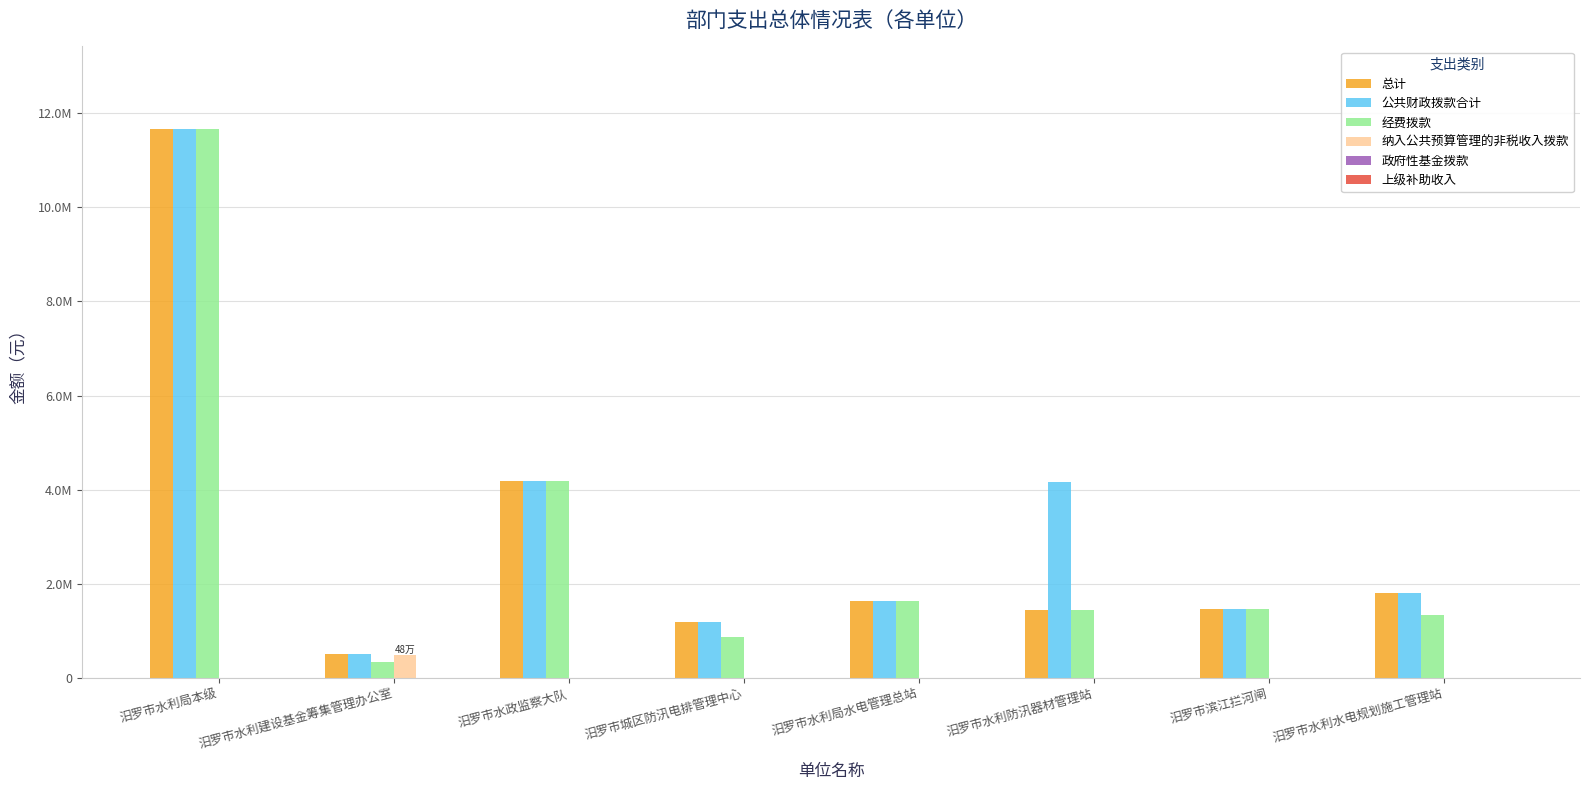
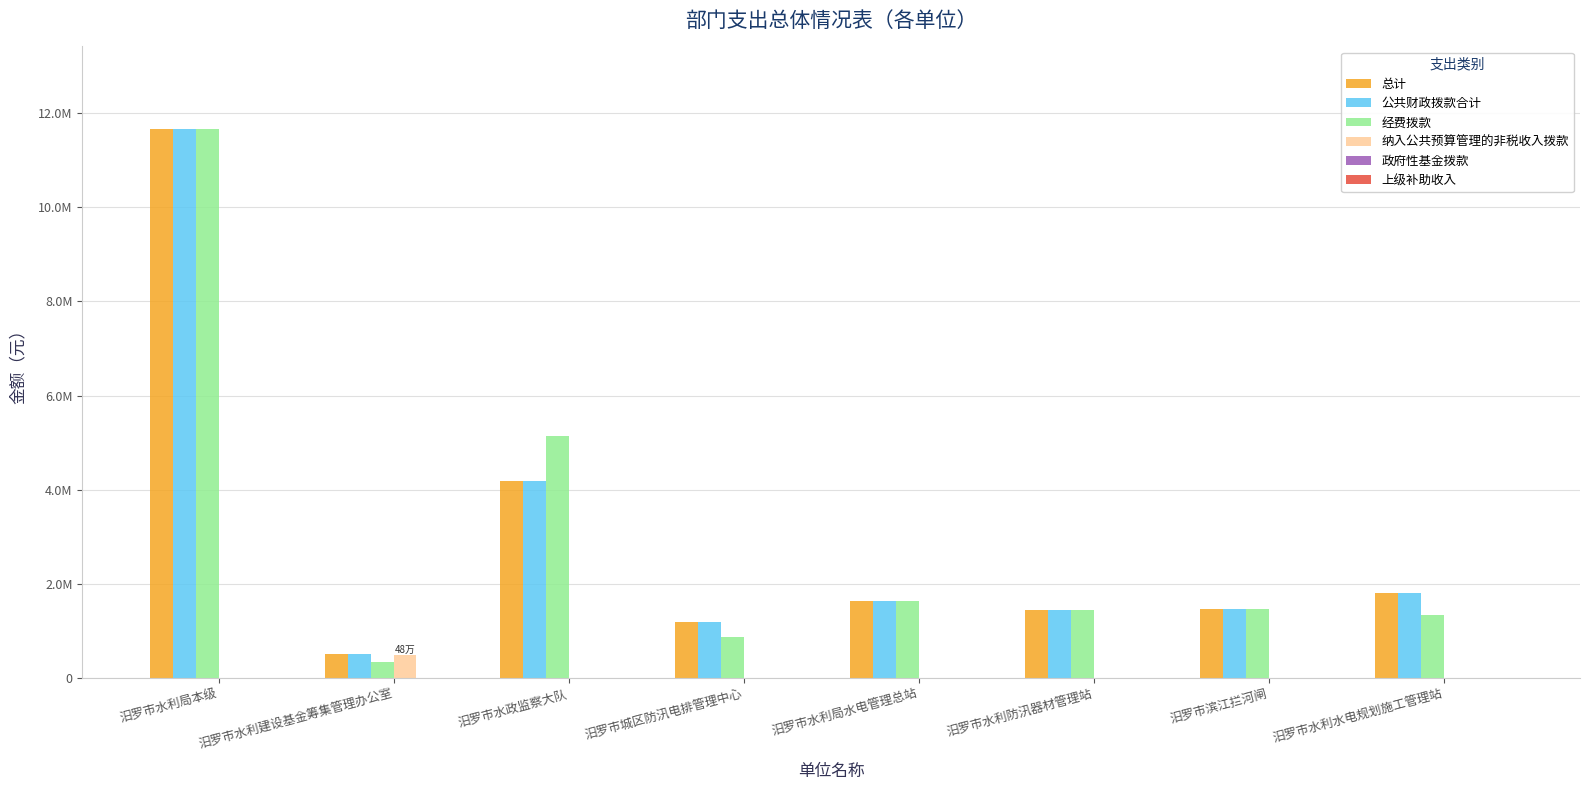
经费拨款, 汨罗市水政监察大队: 4200000 -> 5100000
公共财政拨款合计, 汨罗市水利防汛器材管理站: 4200000 -> 1400000
